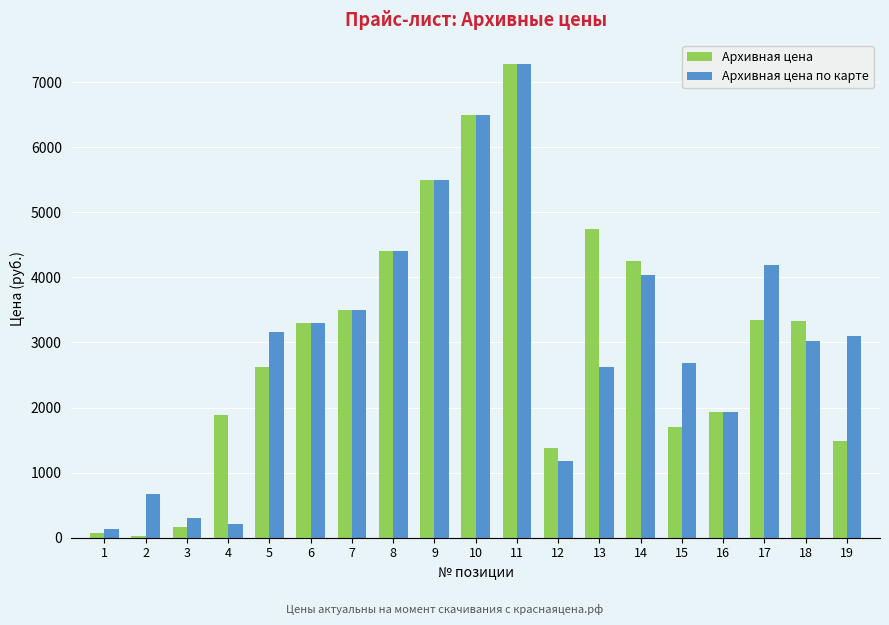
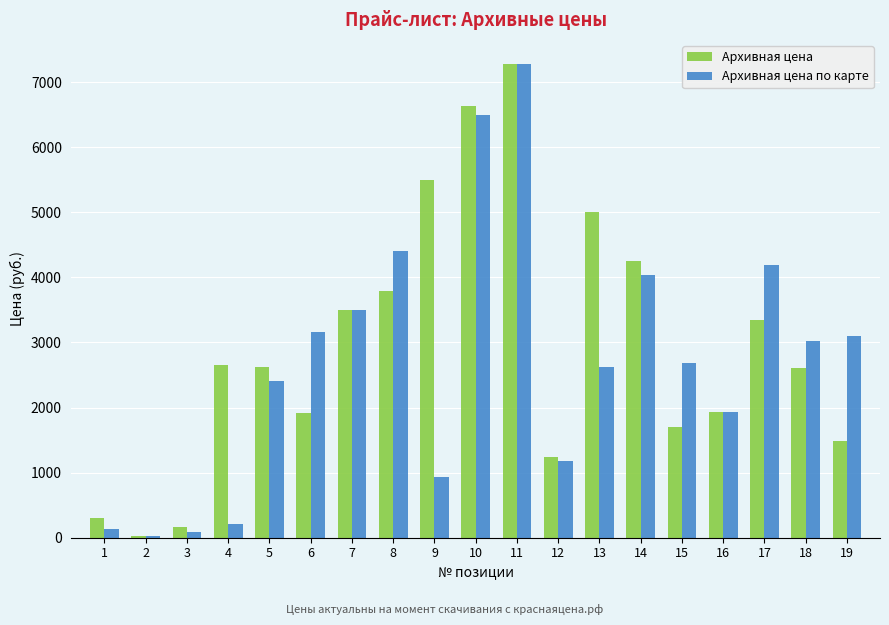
Архивная цена, 1: 100 -> 300
Архивная цена по карте, 2: 700 -> 0
Архивная цена по карте, 3: 300 -> 100
Архивная цена, 4: 1900 -> 2700
Архивная цена по карте, 5: 3200 -> 2400
Архивная цена, 6: 3300 -> 1900
Архивная цена по карте, 6: 3300 -> 3200
Архивная цена, 8: 4400 -> 3800
Архивная цена по карте, 9: 5500 -> 900
Архивная цена, 10: 6500 -> 6600
Архивная цена, 12: 1400 -> 1200
Архивная цена, 13: 4700 -> 5000
Архивная цена, 18: 3300 -> 2600
